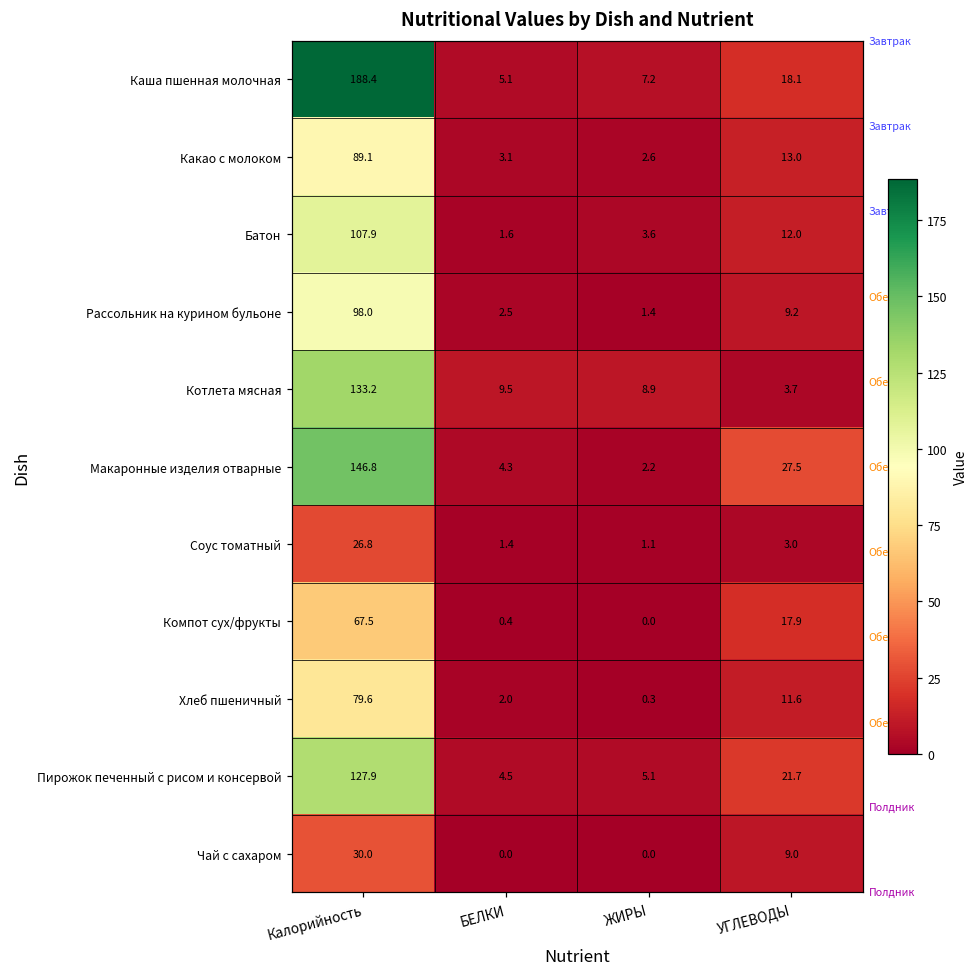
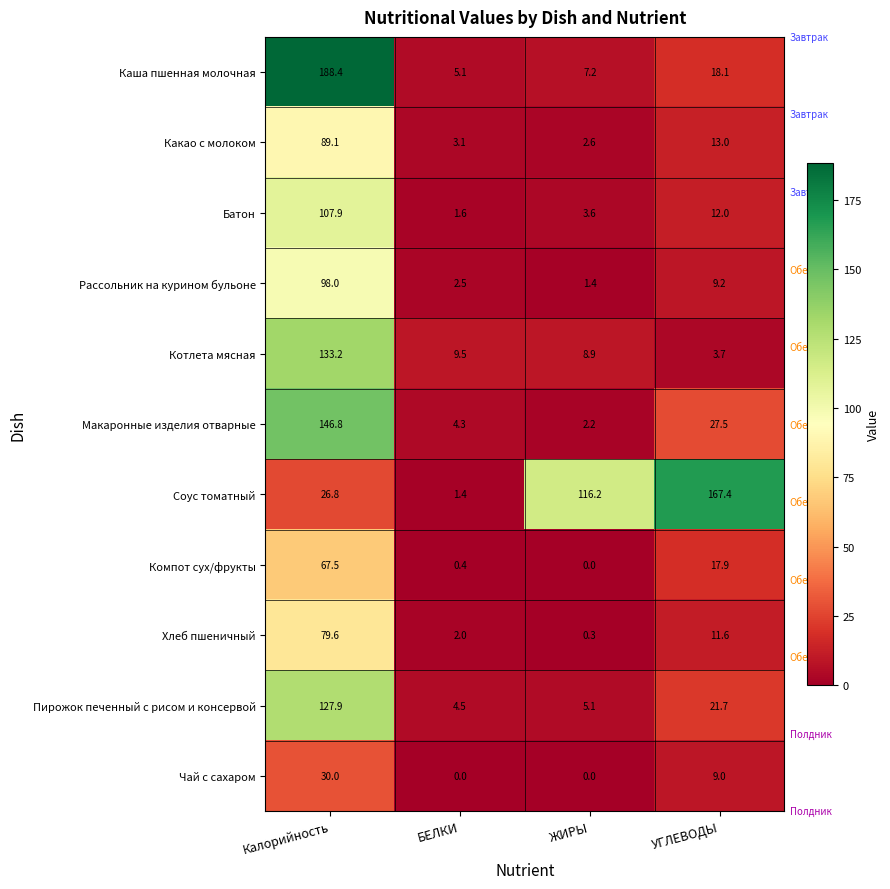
Соус томатный, ЖИРЫ: 1.1 -> 116.2
Соус томатный, УГЛЕВОДЫ: 3.0 -> 167.4
